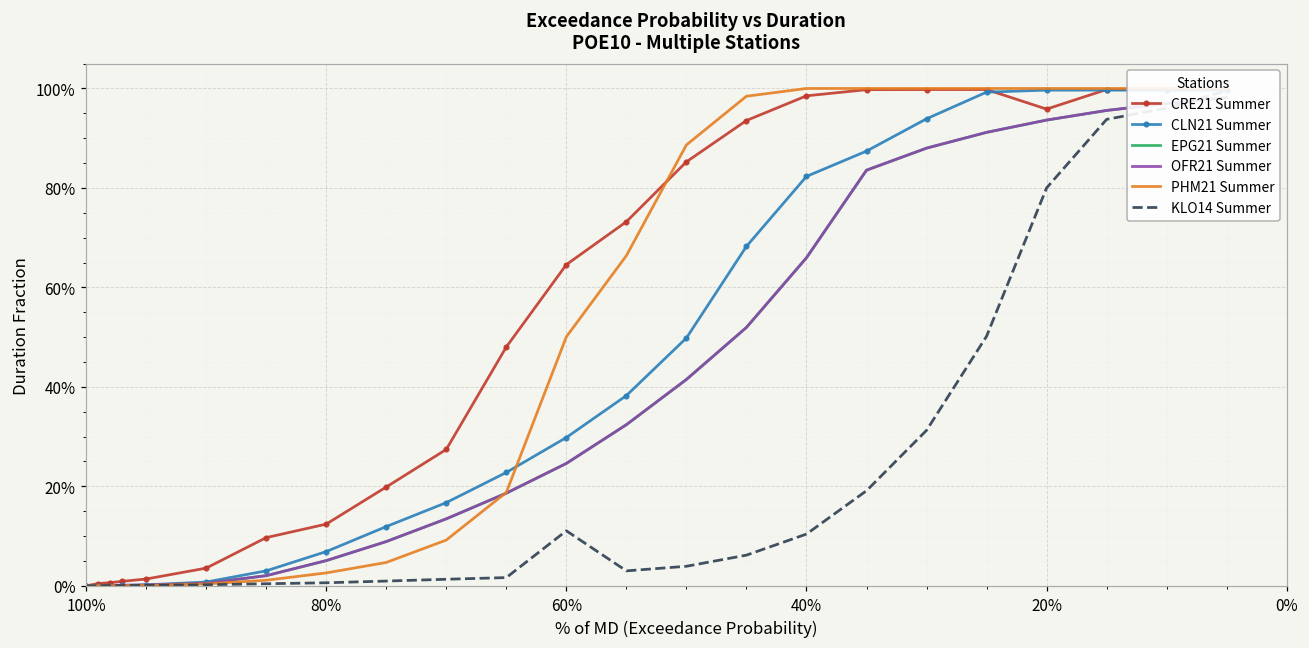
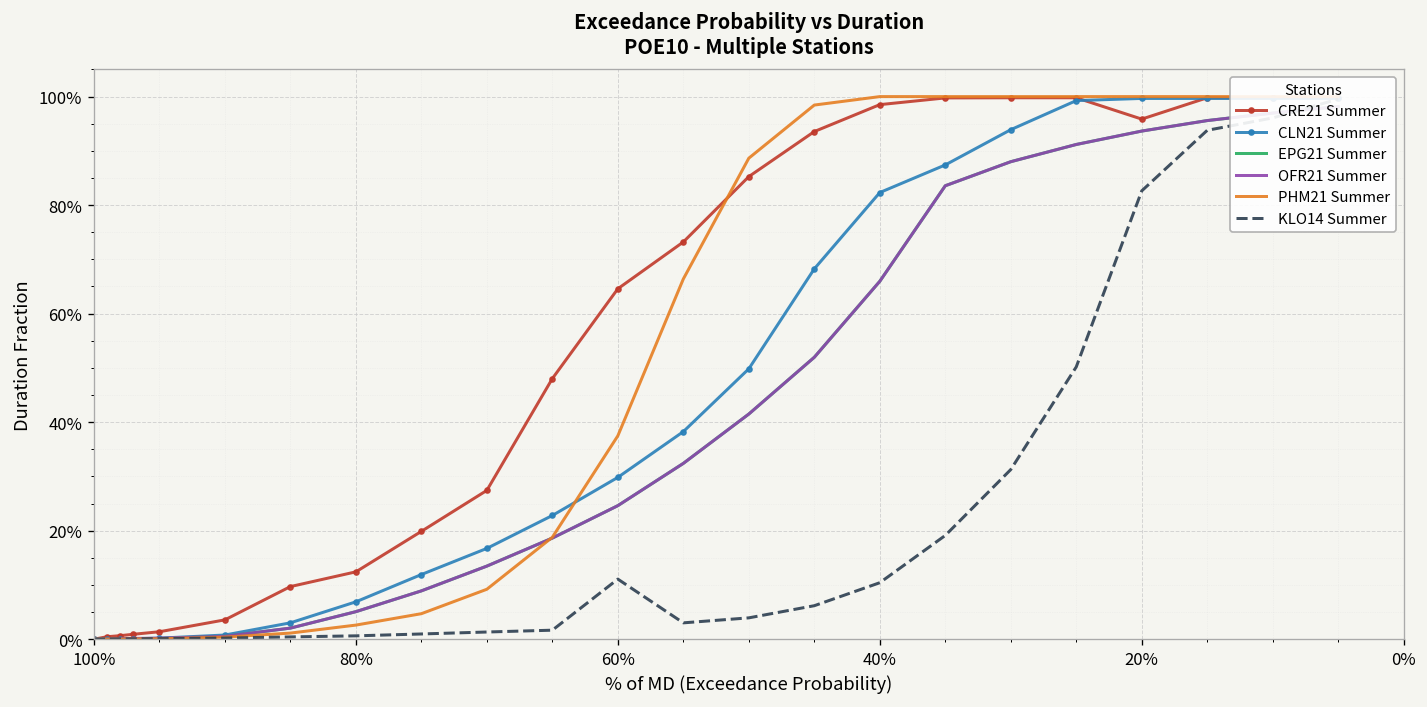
PHM21 Summer, 60%: 50% -> 37%
KLO14 Summer, 20%: 80% -> 83%
